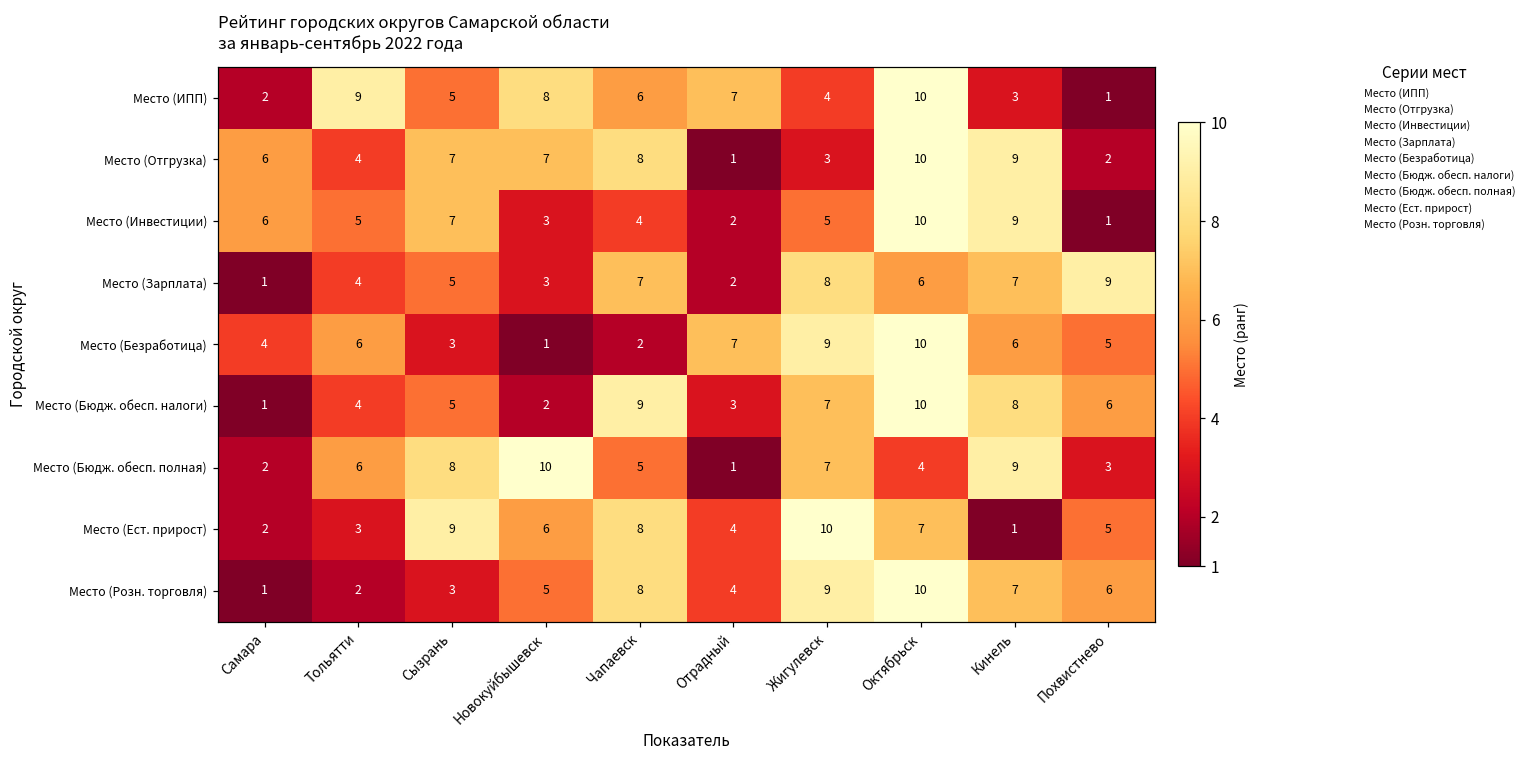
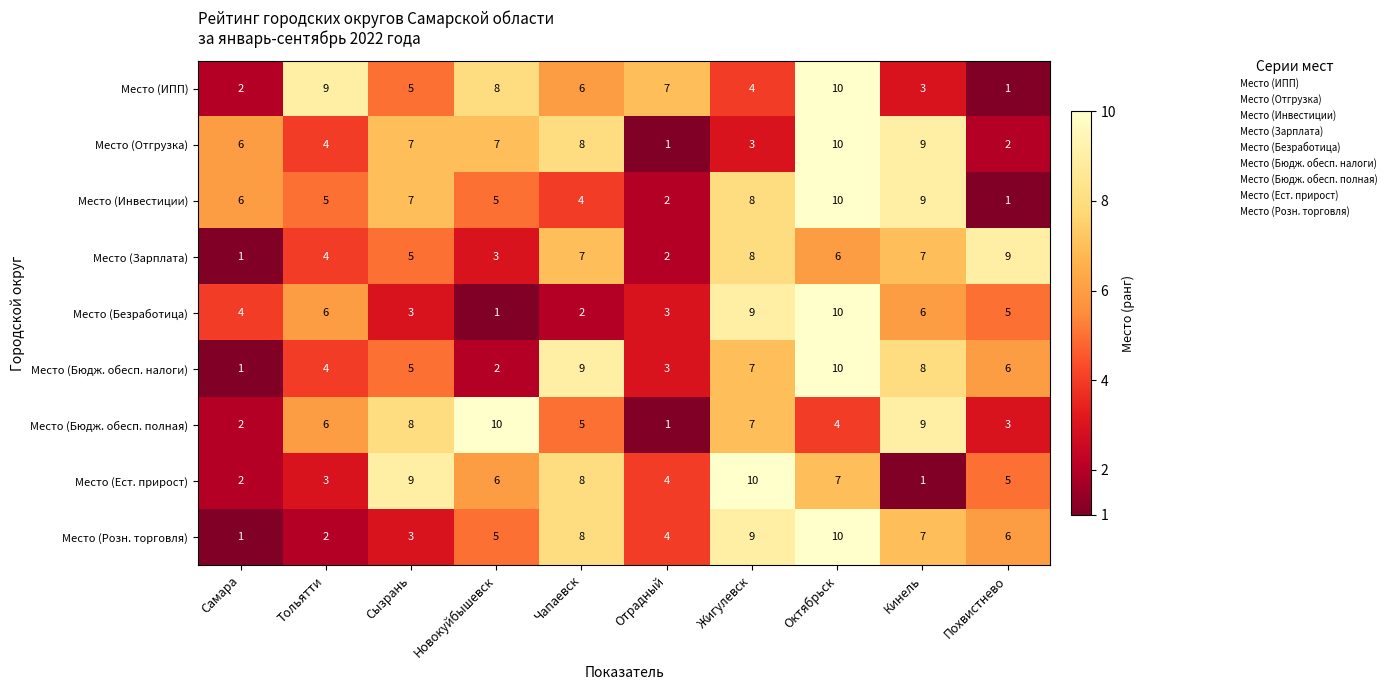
Место (Инвестиции), Новокуйбышевск: 3 -> 5
Место (Инвестиции), Жигулевск: 5 -> 8
Место (Безработица), Отрадный: 7 -> 3
